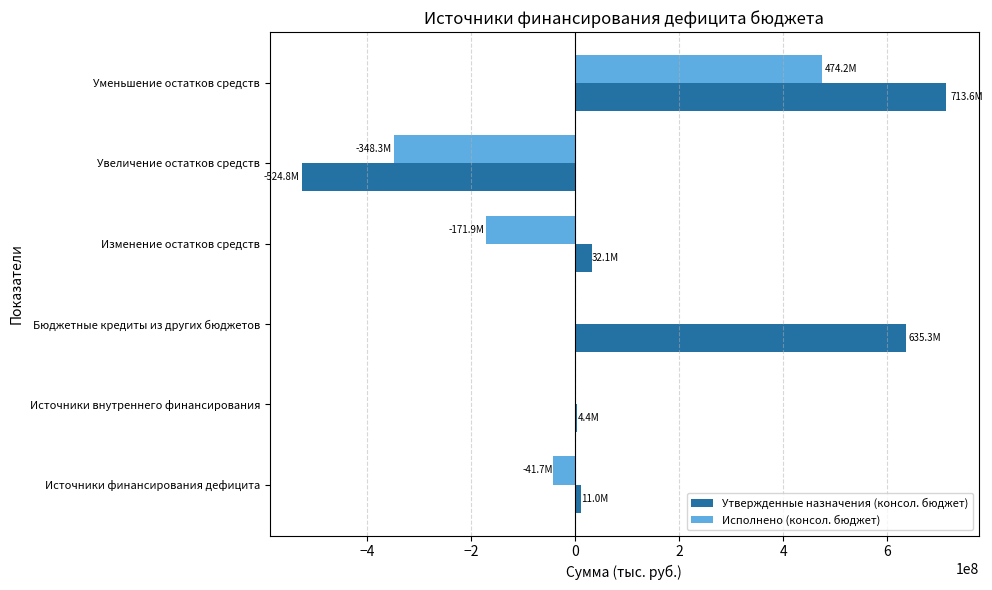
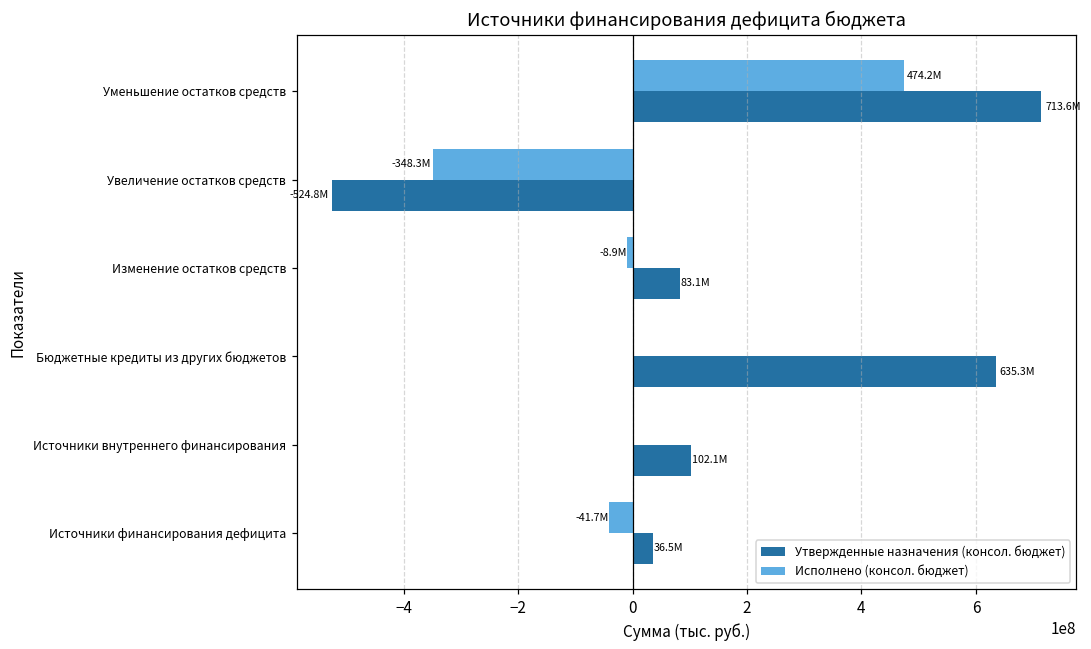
Исполнено (консол. бюджет), Изменение остатков средств: -171.9M -> -8.9M
Утвержденные назначения (консол. бюджет), Изменение остатков средств: 32.1M -> 83.1M
Утвержденные назначения (консол. бюджет), Источники внутреннего финансирования: 4.4M -> 102.1M
Утвержденные назначения (консол. бюджет), Источники финансирования дефицита: 11.0M -> 36.5M
